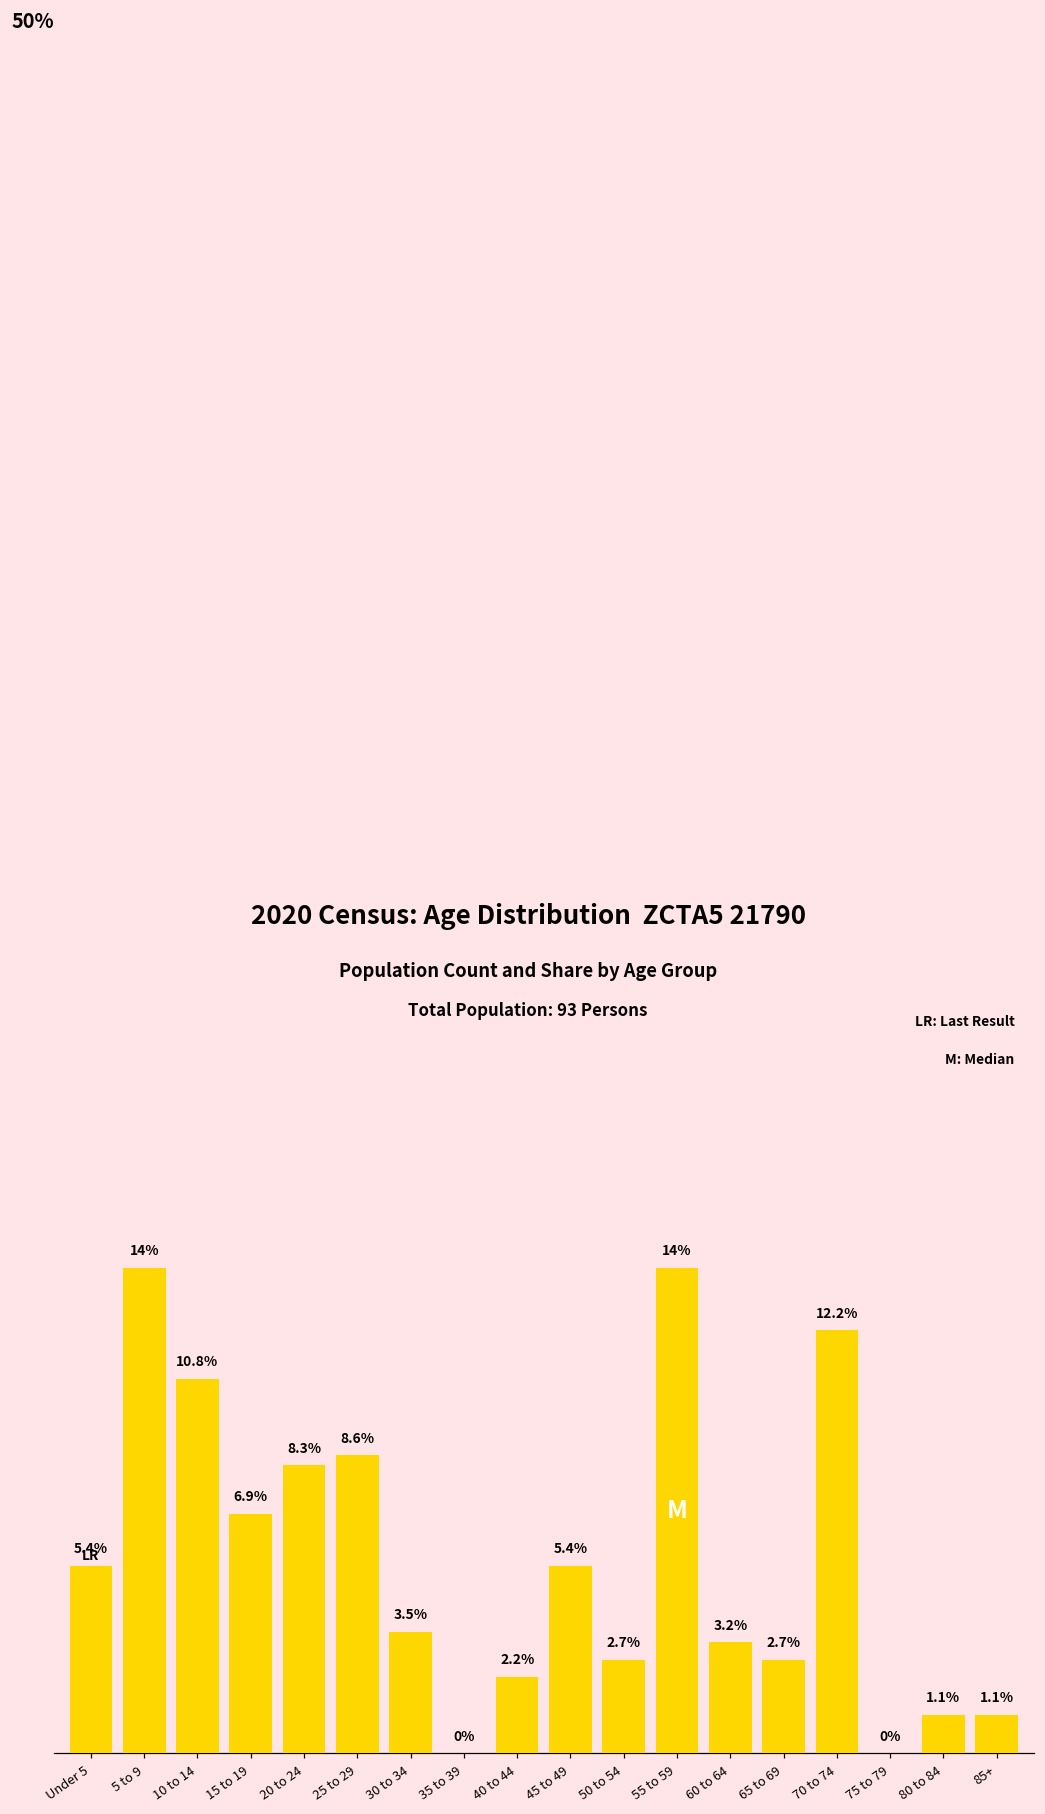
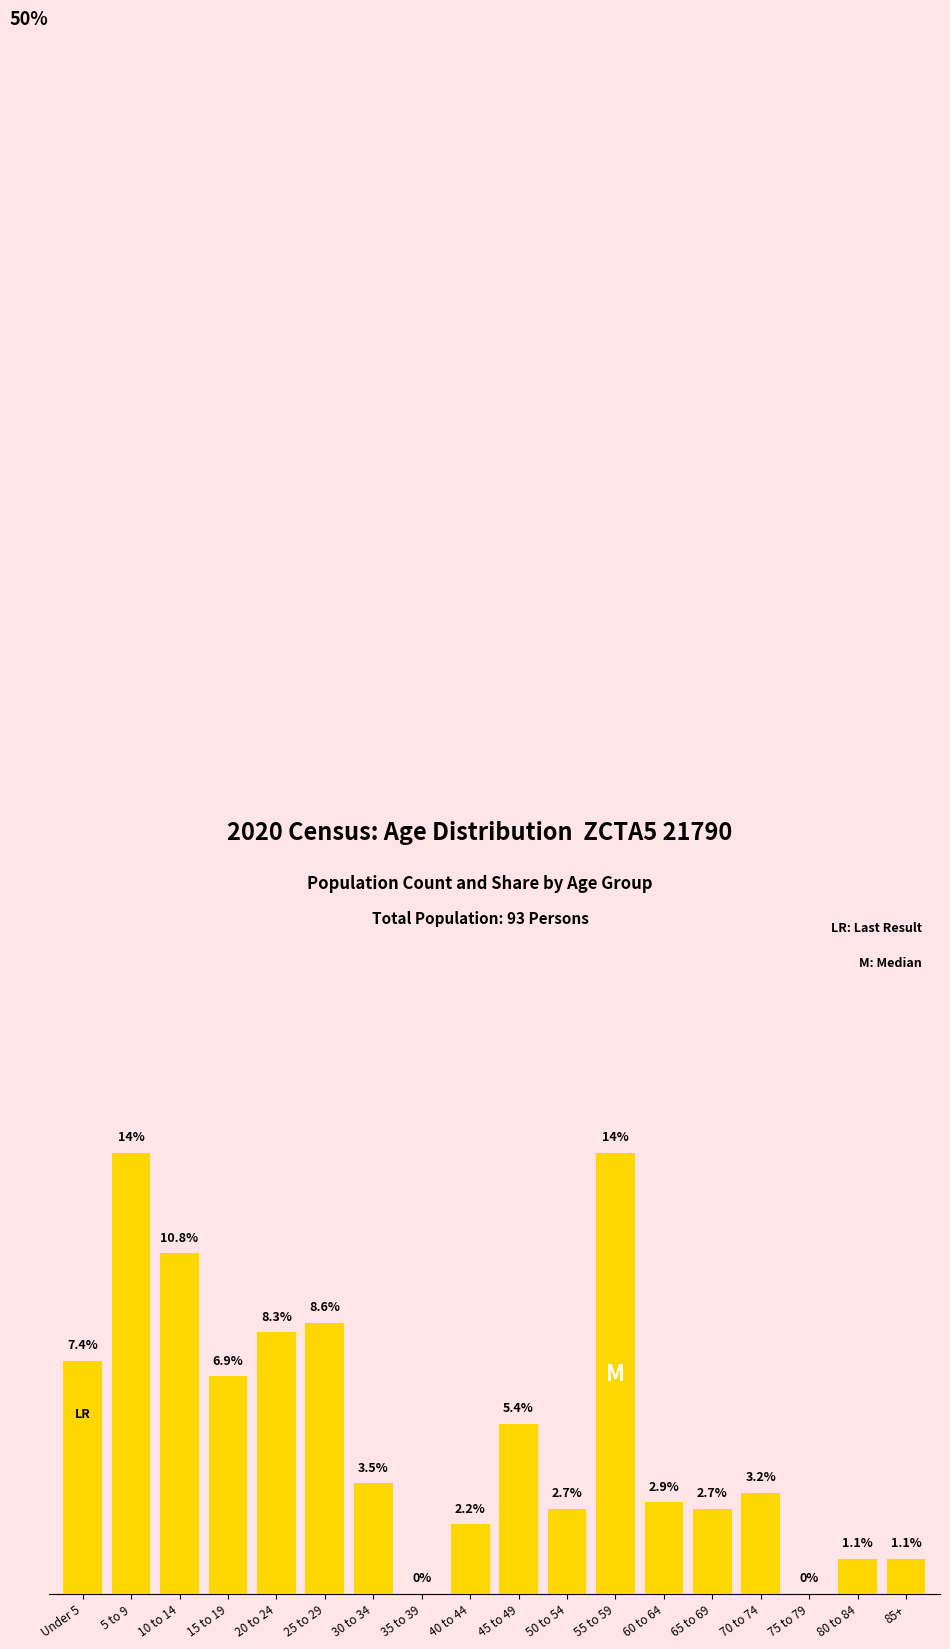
Under 5: 5.4% -> 7.4%
60 to 64: 3.2% -> 2.9%
70 to 74: 12.2% -> 3.2%
